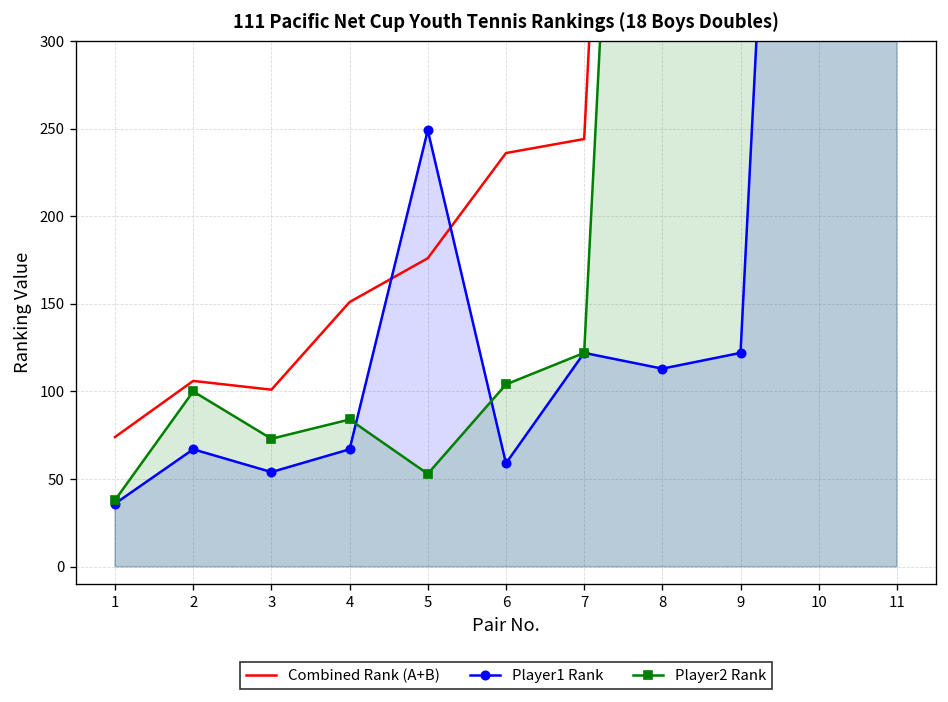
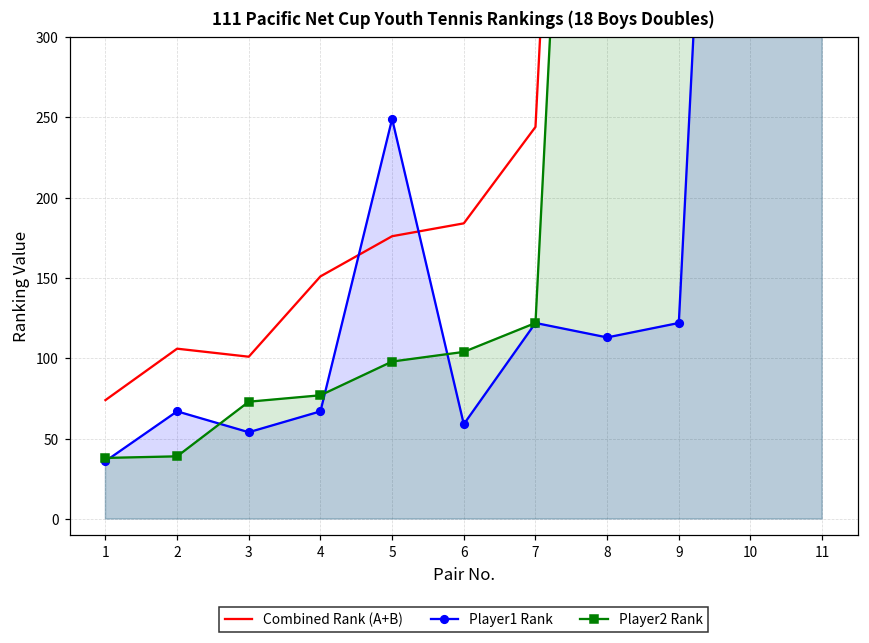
Player2 Rank, 2: 100 -> 39
Player2 Rank, 4: 84 -> 77
Player2 Rank, 5: 53 -> 98
Combined Rank (A+B), 6: 236 -> 184
